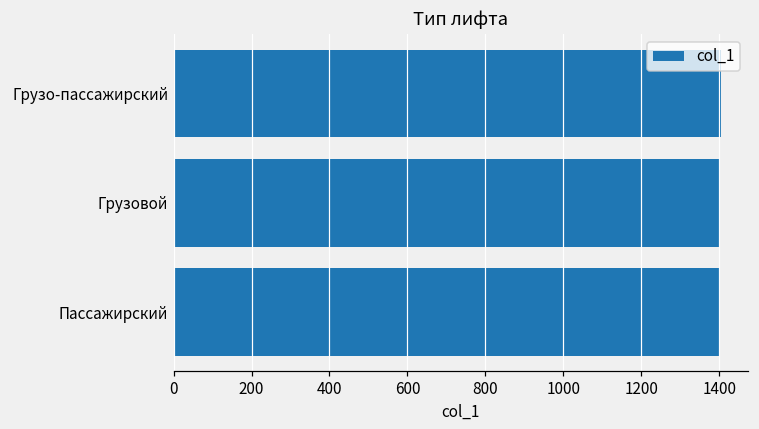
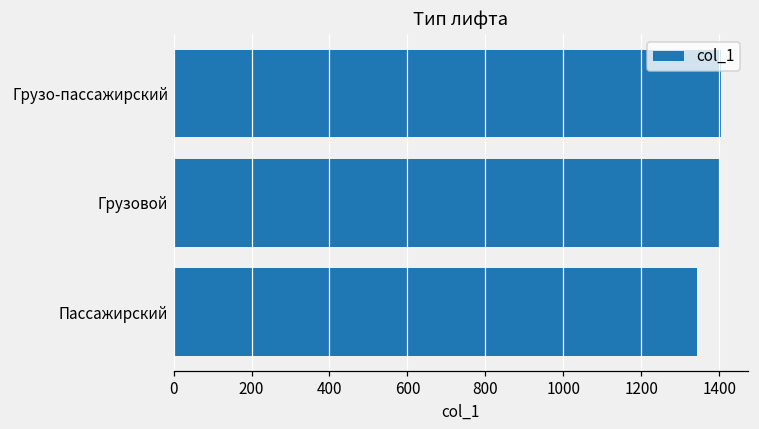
Пассажирский: 1400 -> 1340
